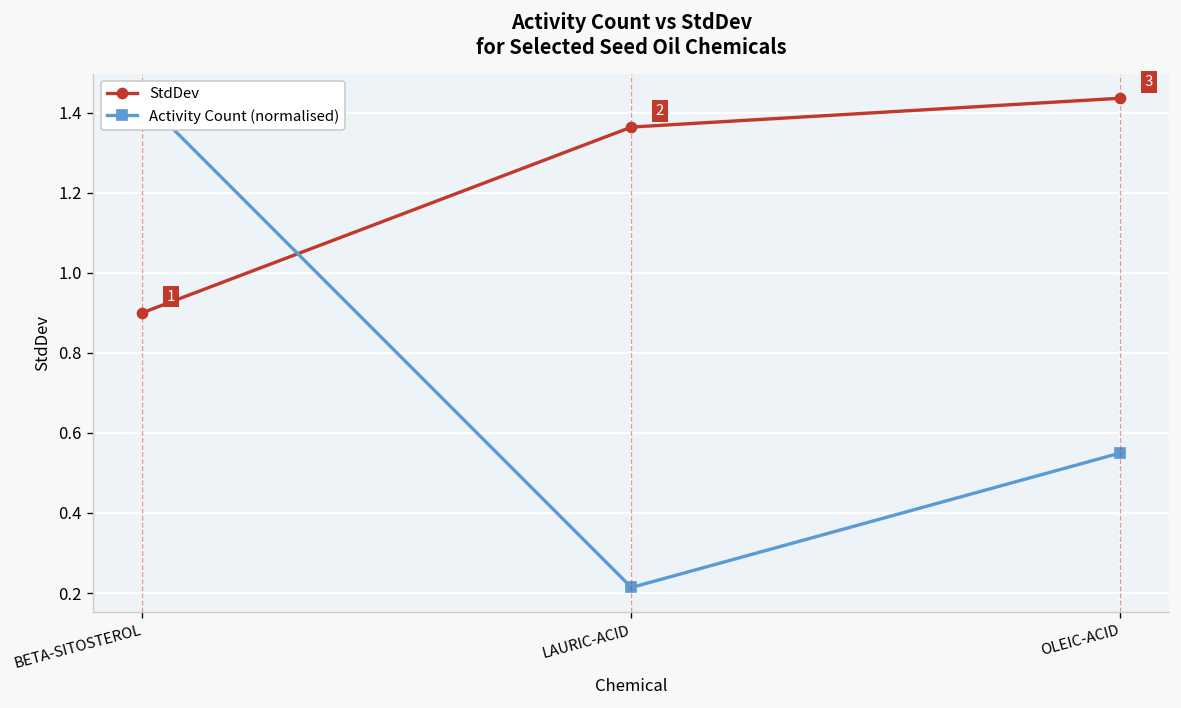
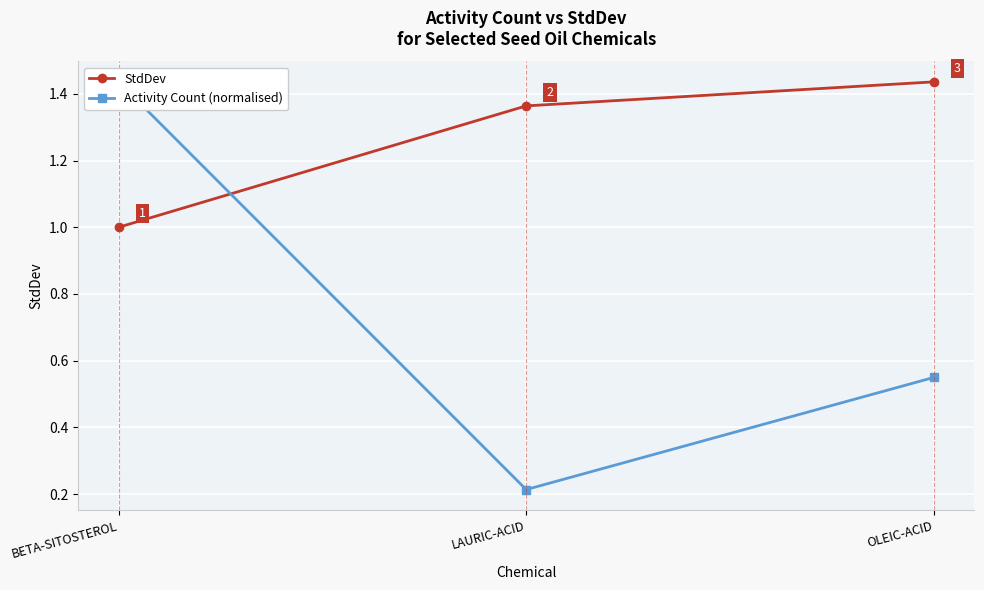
StdDev, BETA-SITOSTEROL: 0.9 -> 1.0
